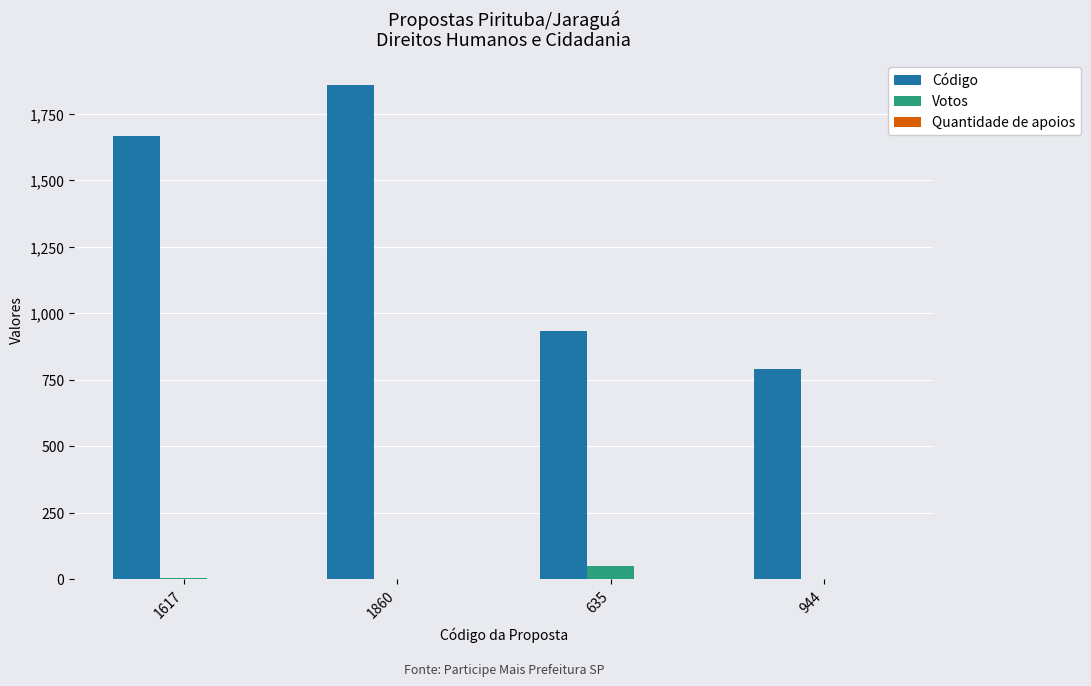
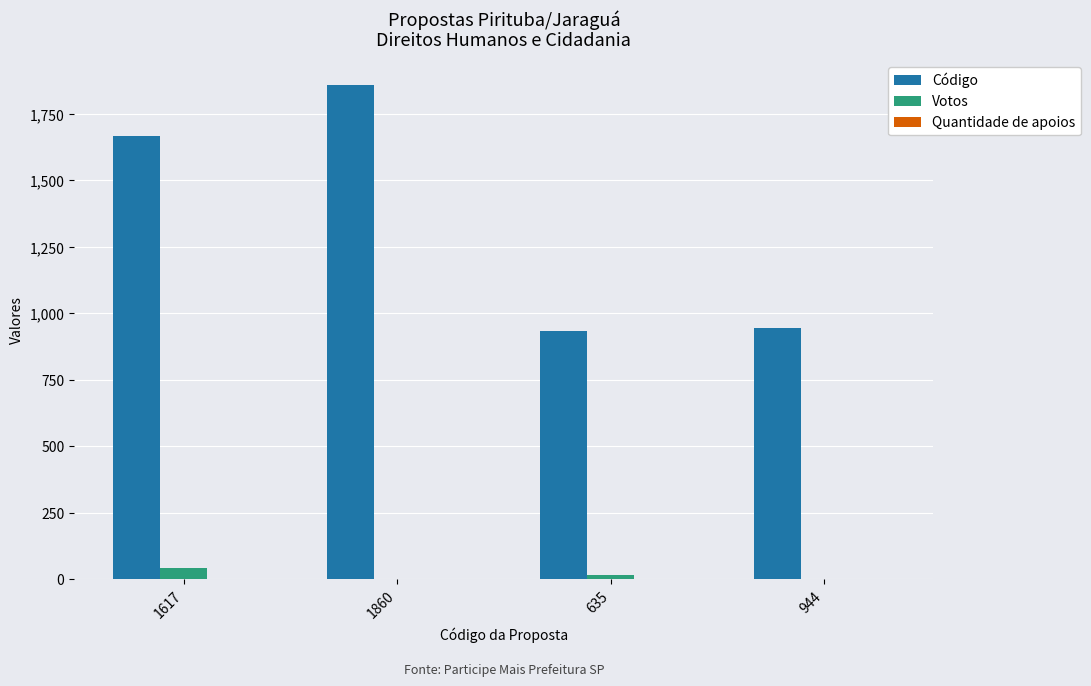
Votos, 1617: 0 -> 40
Votos, 635: 50 -> 20
Código, 944: 790 -> 940
